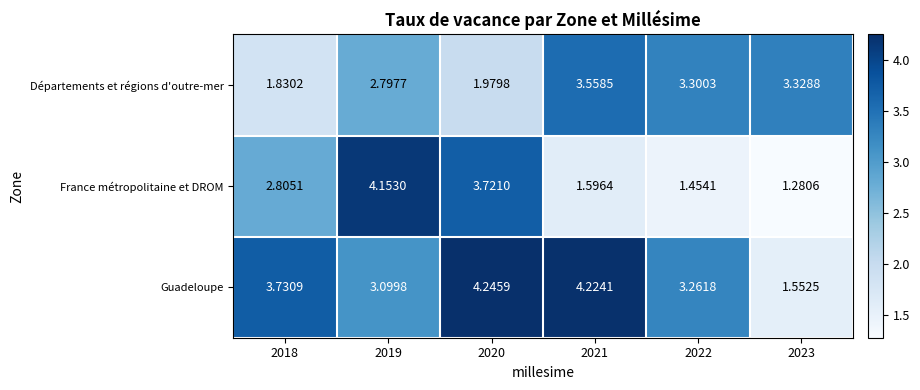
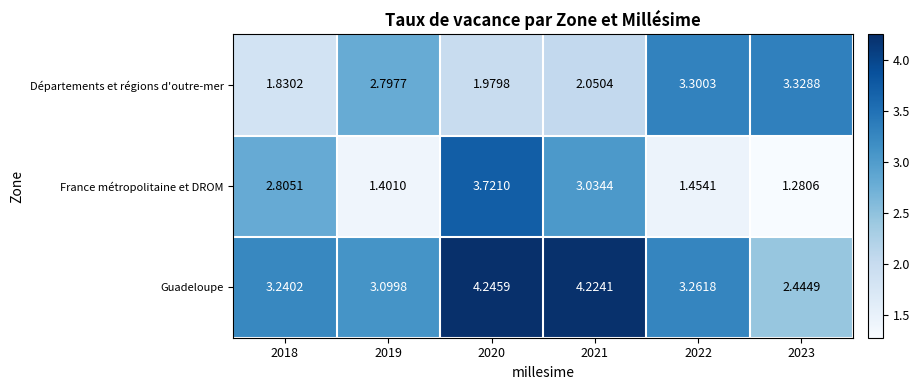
Départements et régions d'outre-mer, 2021: 3.5585 -> 2.0504
France métropolitaine et DROM, 2019: 4.1530 -> 1.4010
France métropolitaine et DROM, 2021: 1.5964 -> 3.0344
Guadeloupe, 2018: 3.7309 -> 3.2402
Guadeloupe, 2023: 1.5525 -> 2.4449
